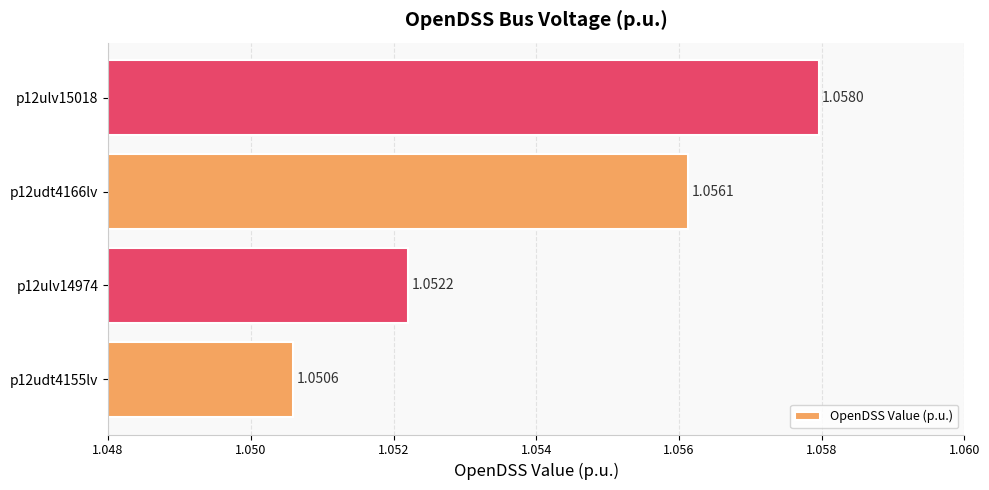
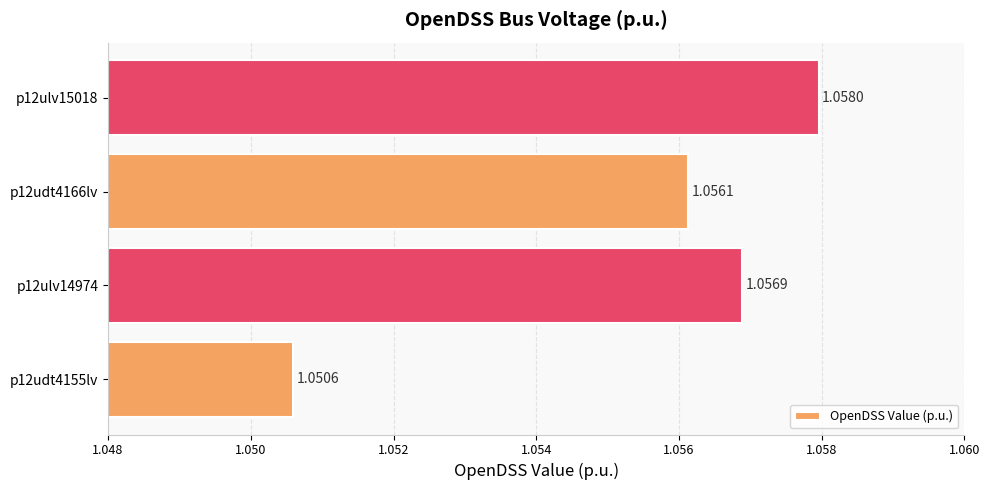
p12ulv14974: 1.0522 -> 1.0569
